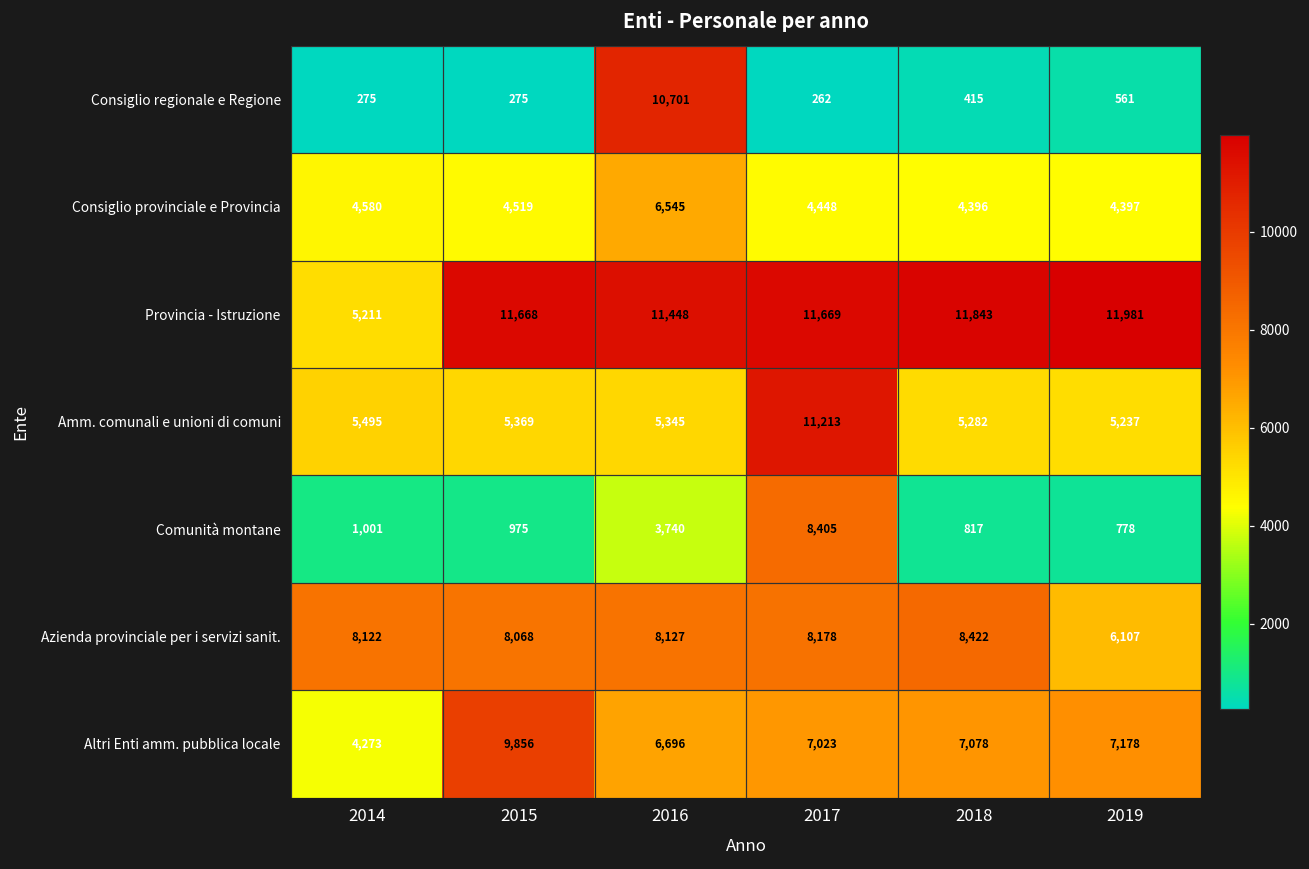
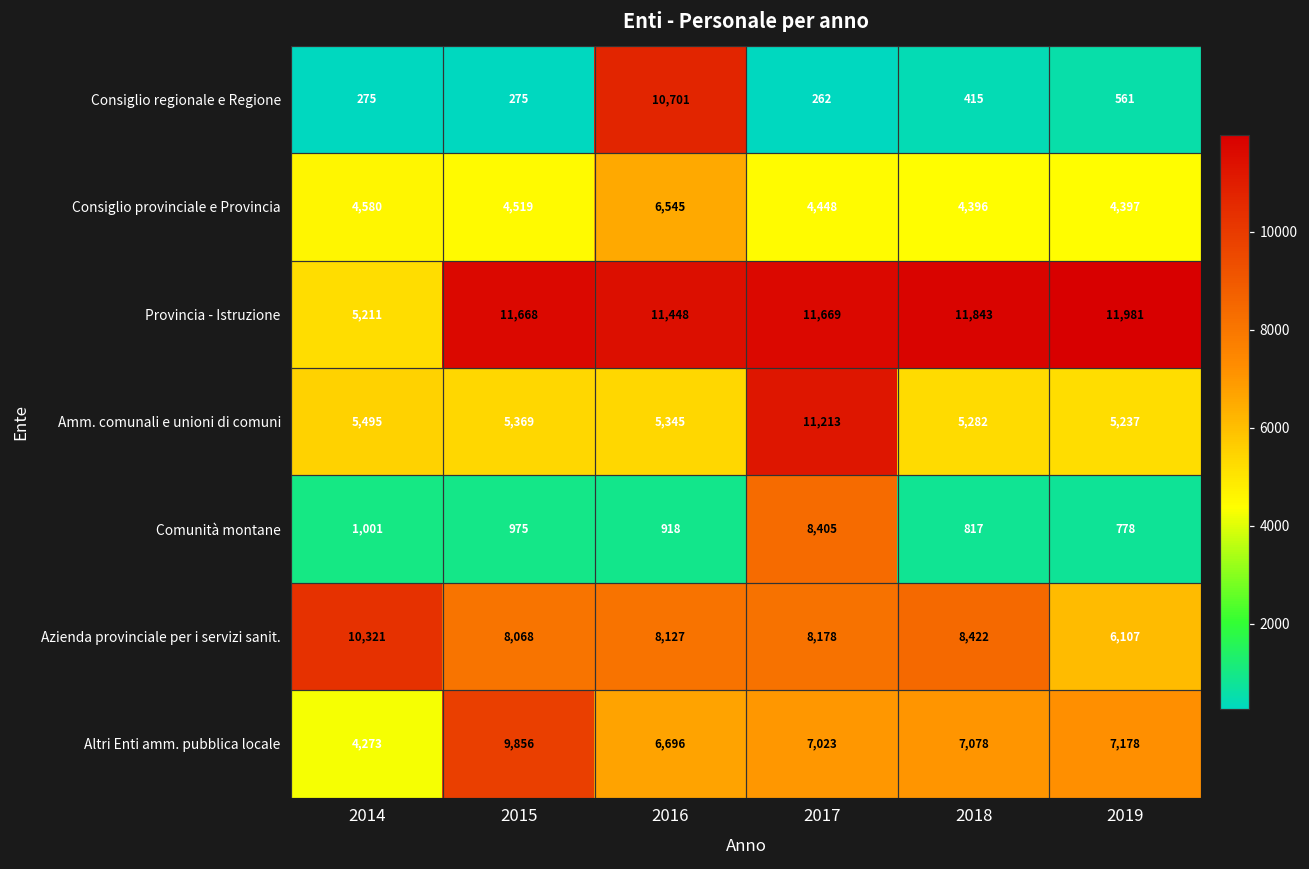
Comunità montane, 2016: 3,740 -> 918
Azienda provinciale per i servizi sanit., 2014: 8,122 -> 10,321
